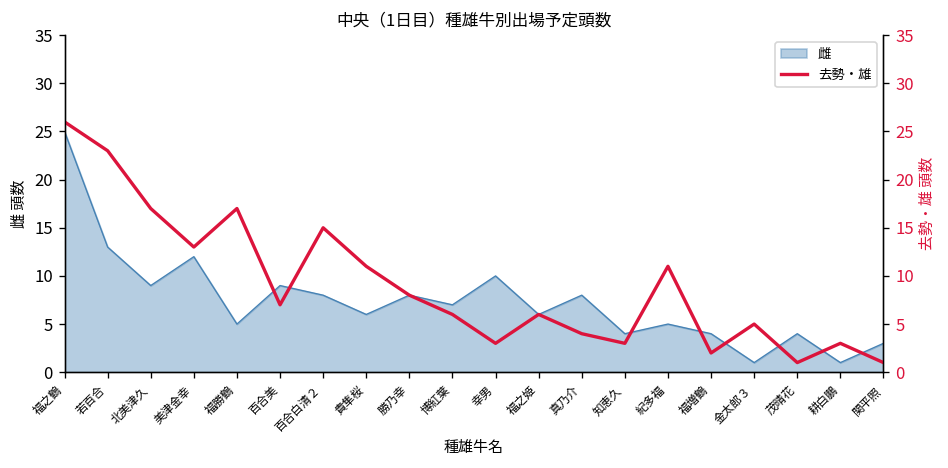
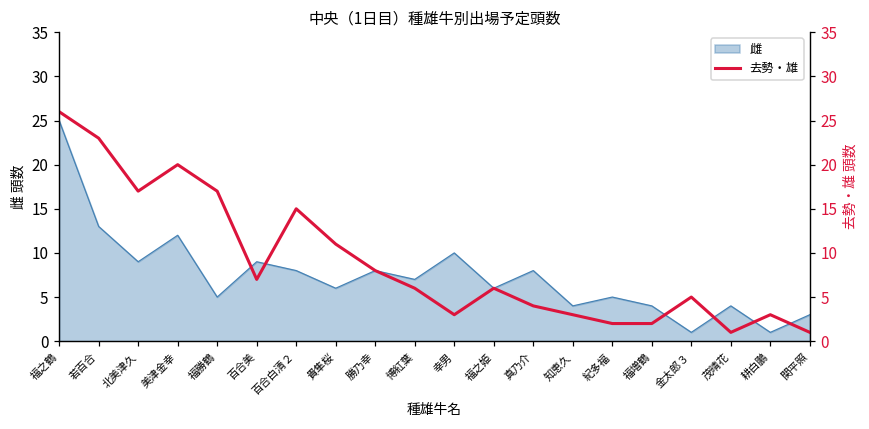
去勢・雄, 美津金幸: 13 -> 20
去勢・雄, 紀多福: 11 -> 2
